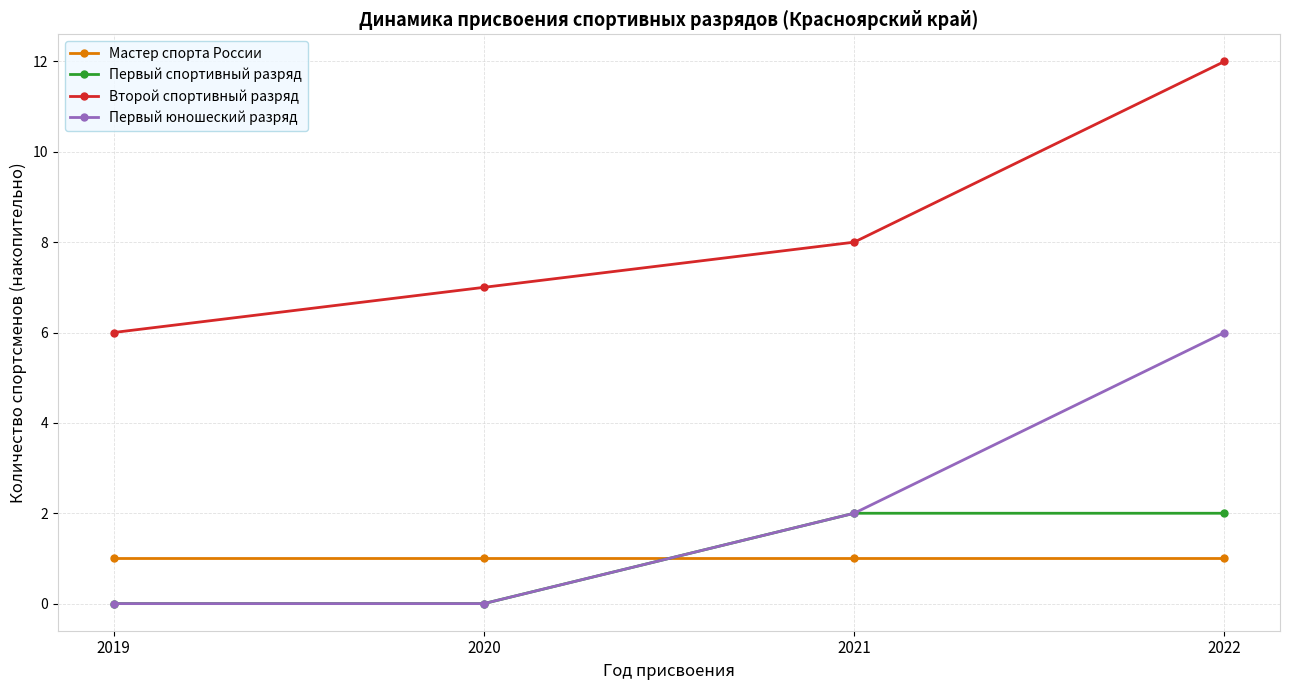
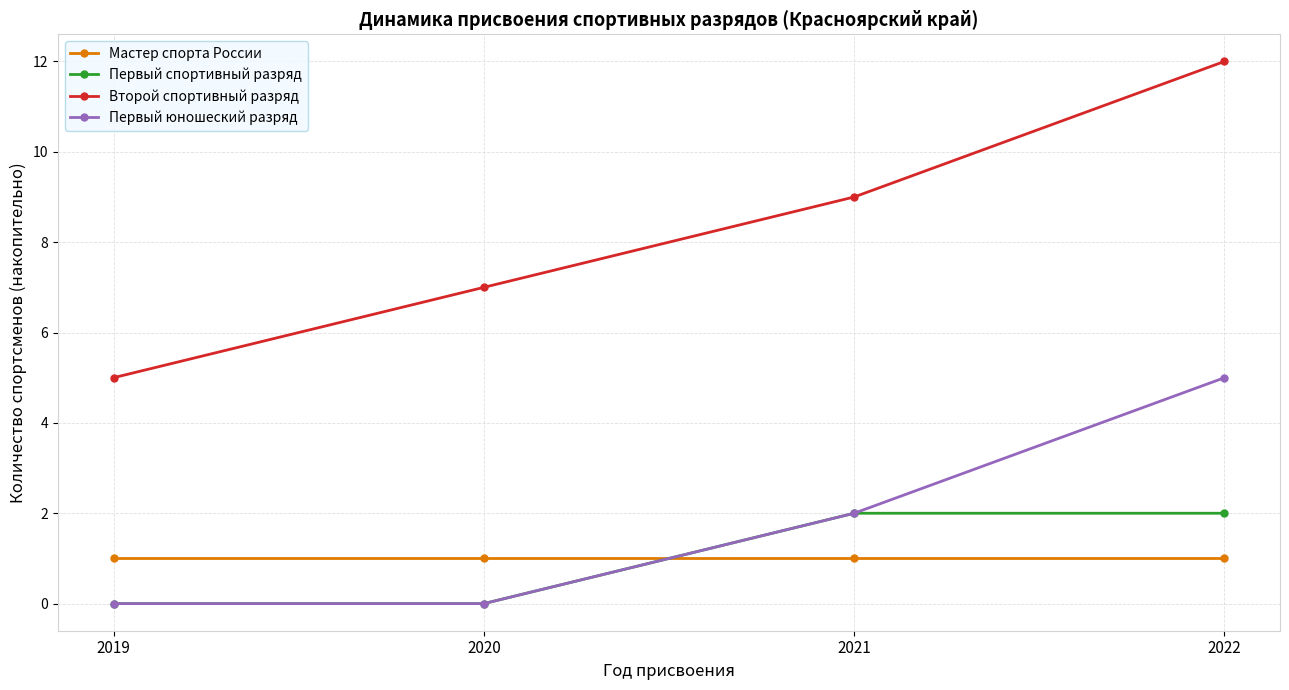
Второй спортивный разряд, 2019: 6 -> 5
Второй спортивный разряд, 2021: 8 -> 9
Первый юношеский разряд, 2022: 6 -> 5
